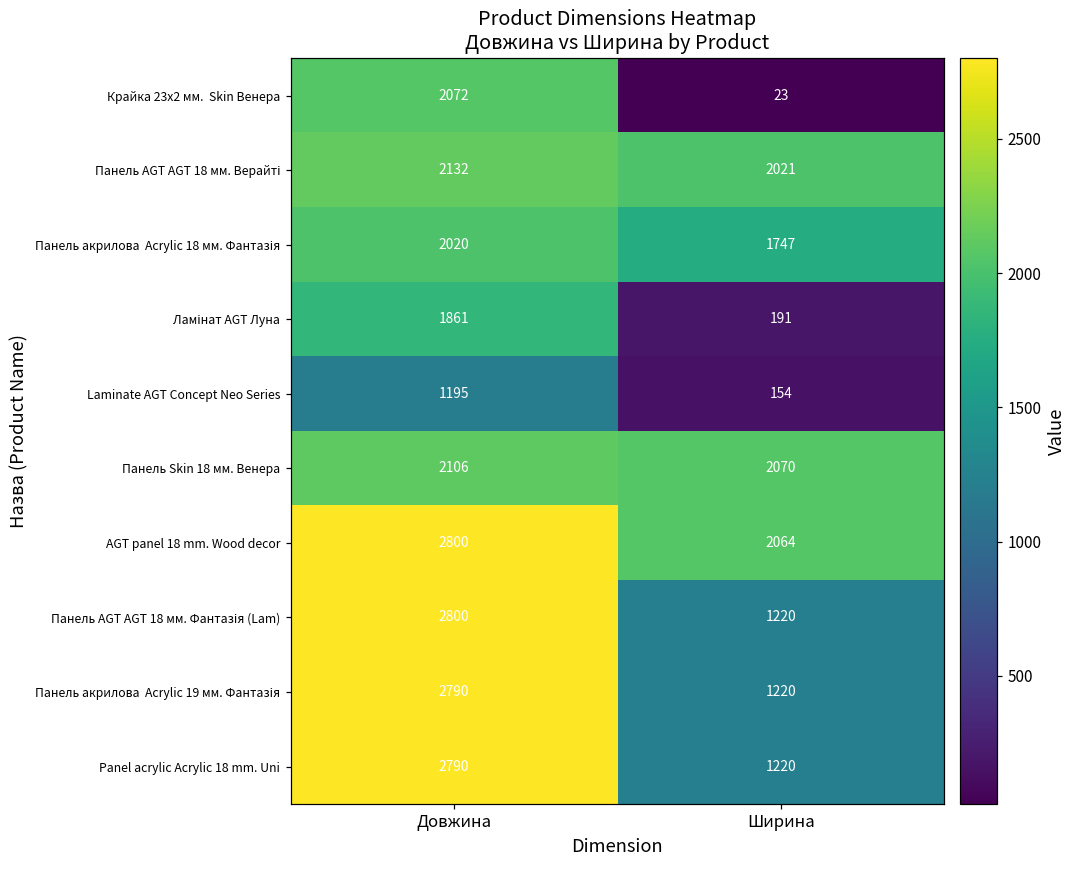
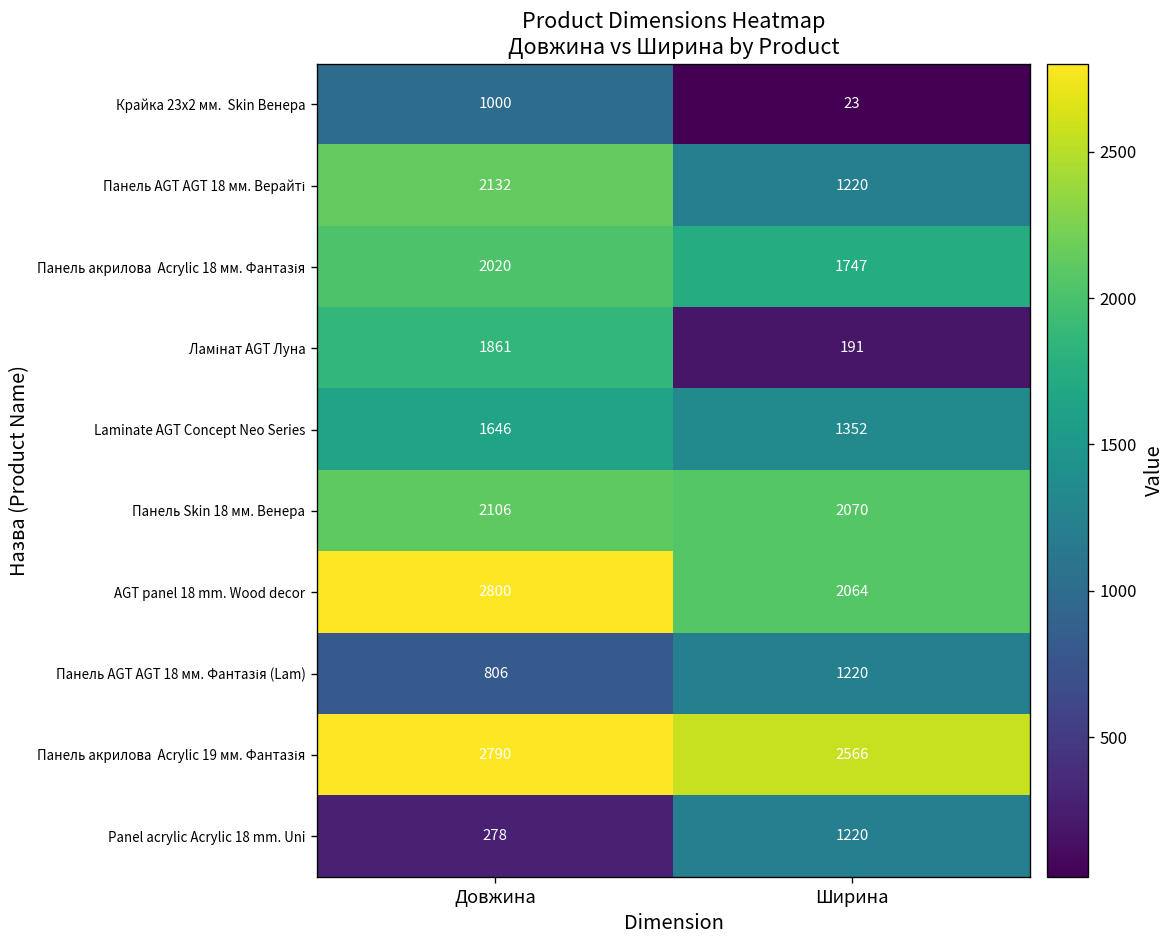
Крайка 23x2 мм. Skin Венера, Довжина: 2072 -> 1000
Панель AGT AGT 18 мм. Верайті, Ширина: 2021 -> 1220
Laminate AGT Concept Neo Series, Довжина: 1195 -> 1646
Laminate AGT Concept Neo Series, Ширина: 154 -> 1352
Панель AGT AGT 18 мм. Фантазія (Lam), Довжина: 2800 -> 806
Панель акрилова Acrylic 19 мм. Фантазія, Ширина: 1220 -> 2566
Panel acrylic Acrylic 18 mm. Uni, Довжина: 2790 -> 278
